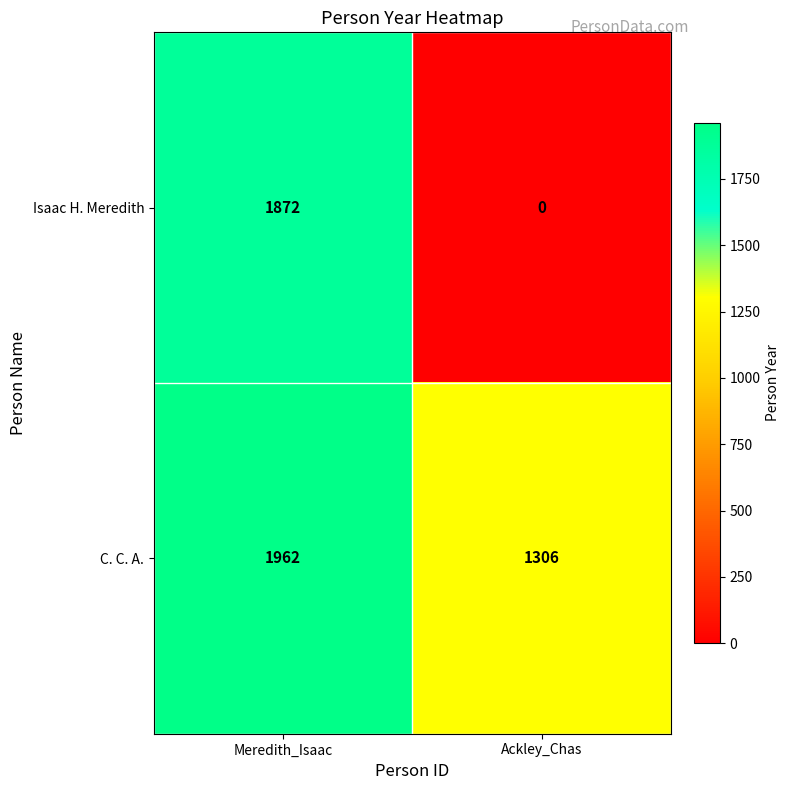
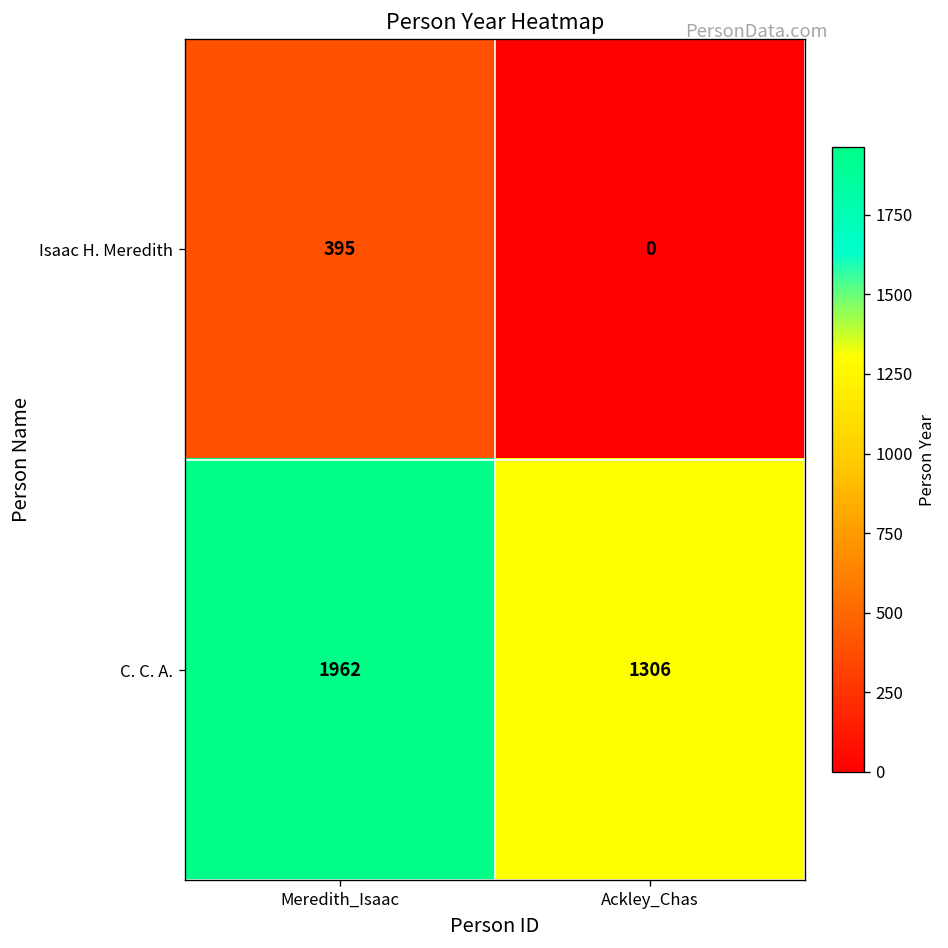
Isaac H. Meredith, Meredith_Isaac: 1872 -> 395
